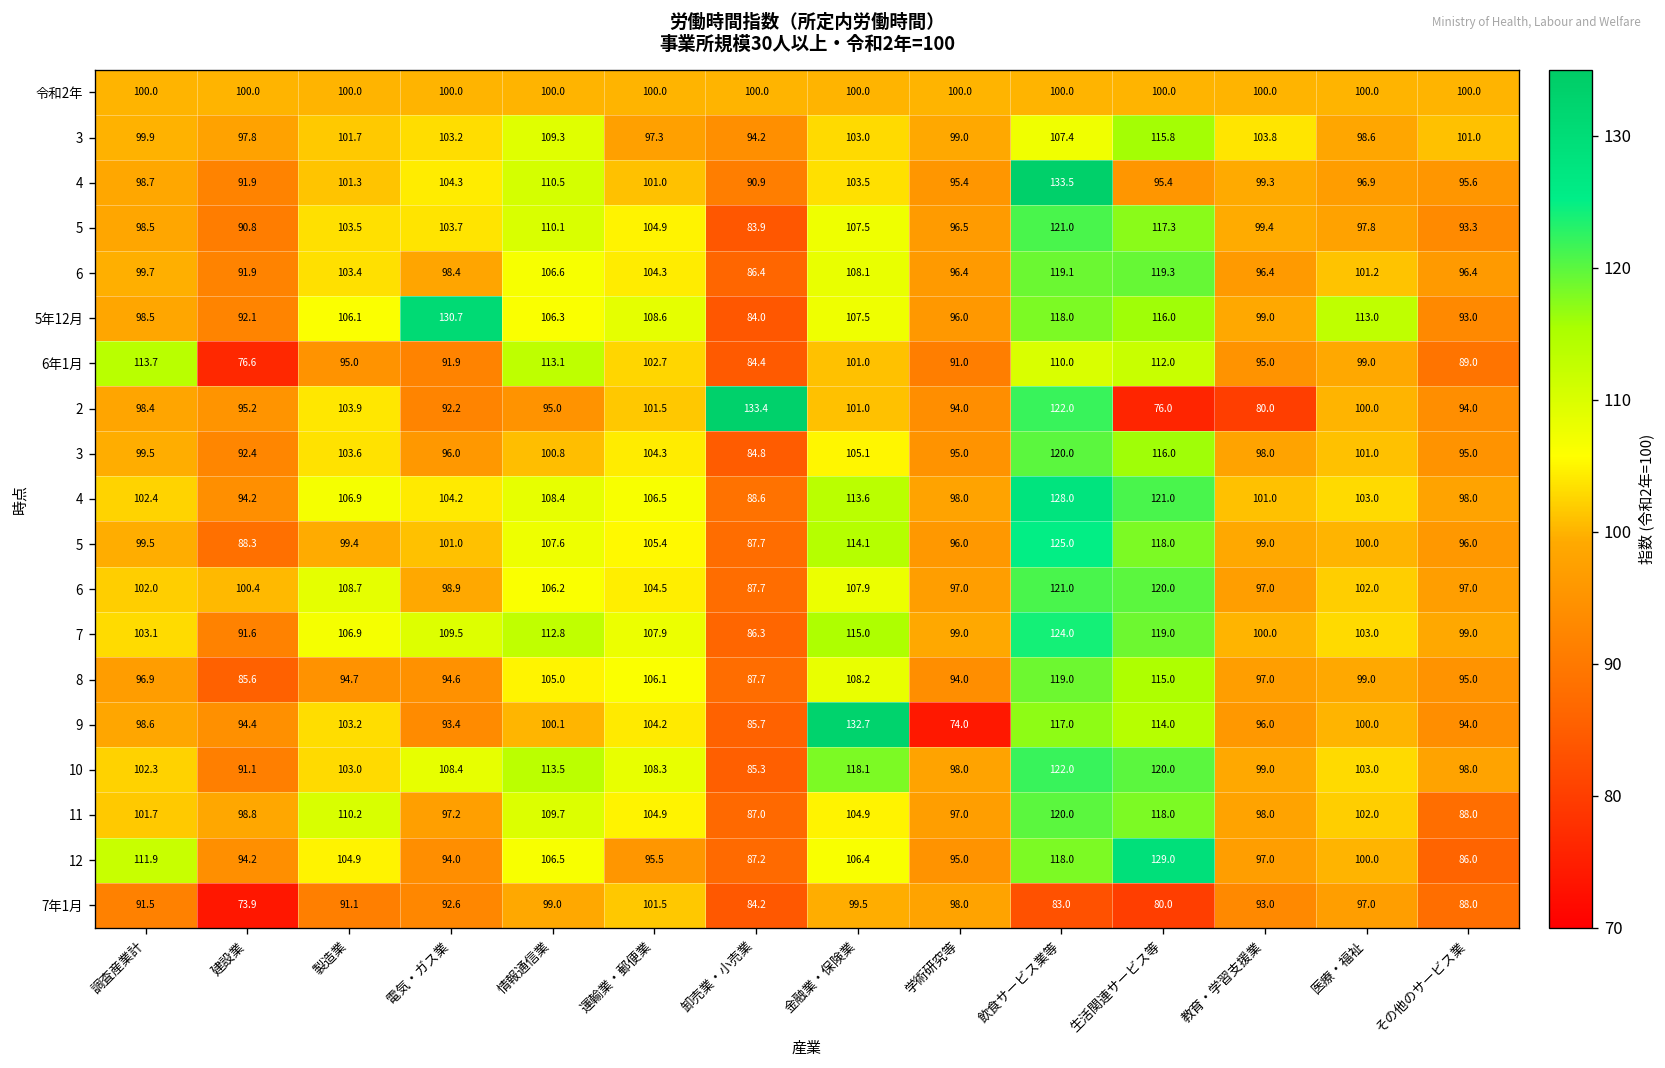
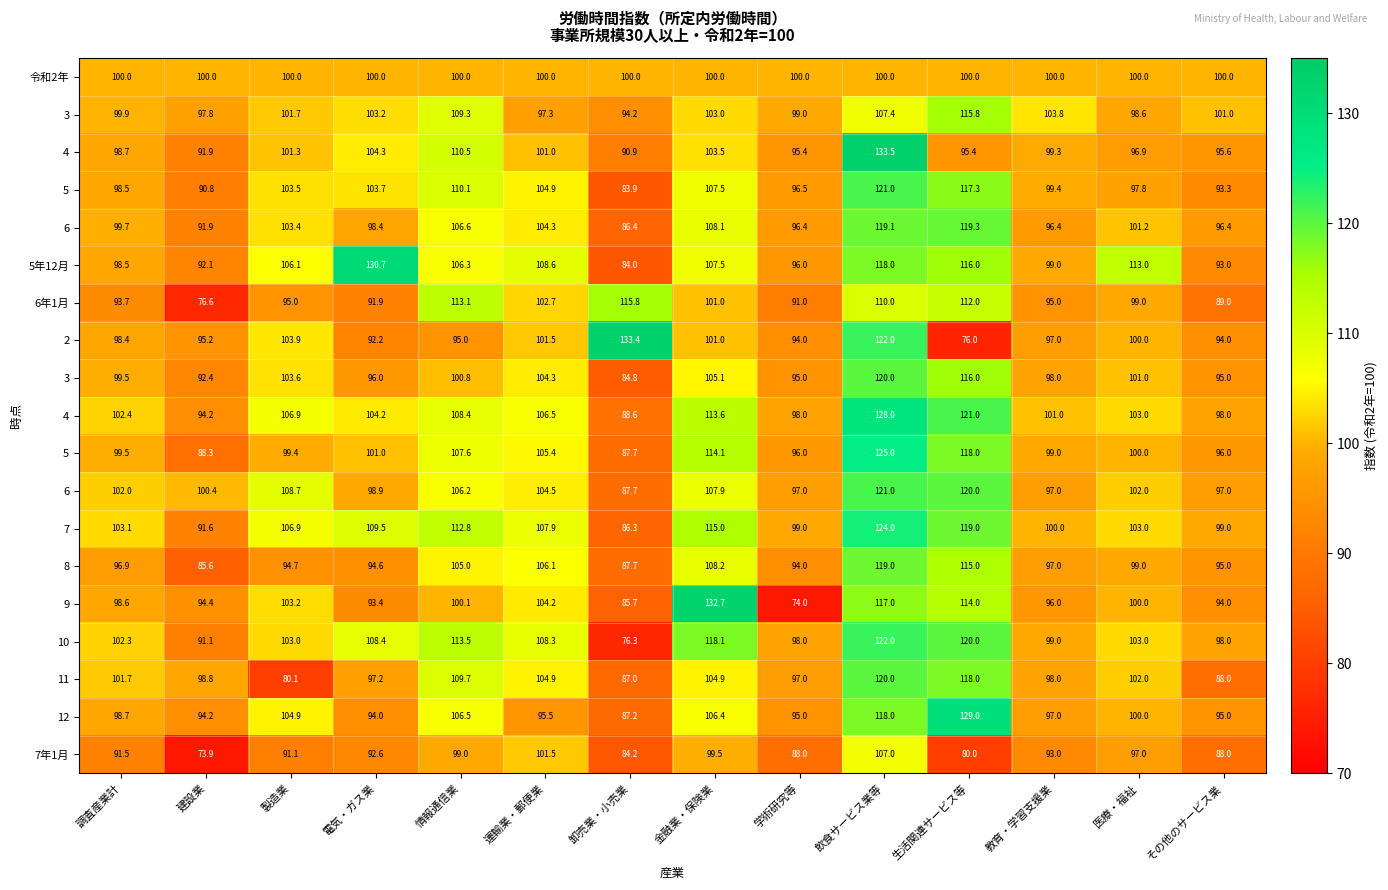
6年1月, 調査産業計: 113.7 -> 93.7
6年1月, 卸売業・小売業: 84.4 -> 115.8
2, 教育・学習支援業: 80.0 -> 97.0
10, 卸売業・小売業: 85.3 -> 76.3
11, 製造業: 110.2 -> 80.1
12, 調査産業計: 111.9 -> 98.7
12, その他のサービス業: 86.0 -> 95.0
7年1月, 学術研究等: 98.0 -> 88.0
7年1月, 飲食サービス業等: 83.0 -> 107.0
